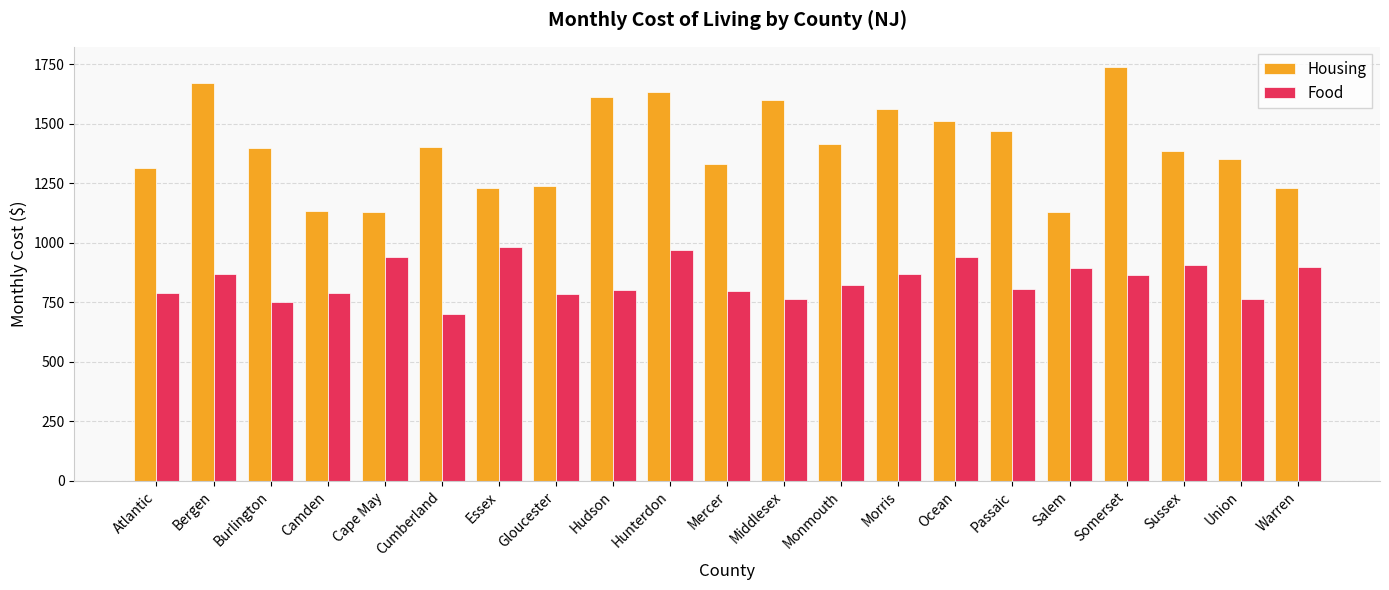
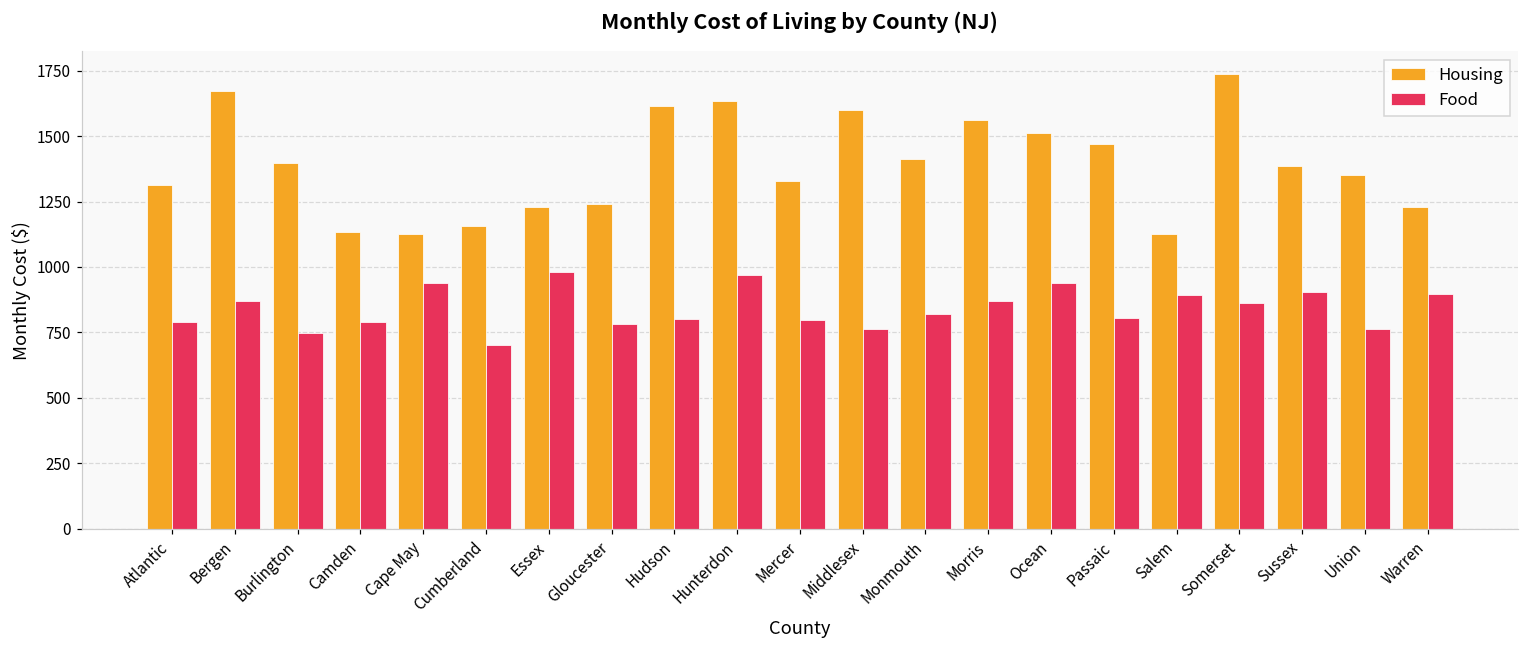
Housing, Cumberland: 1400 -> 1160
